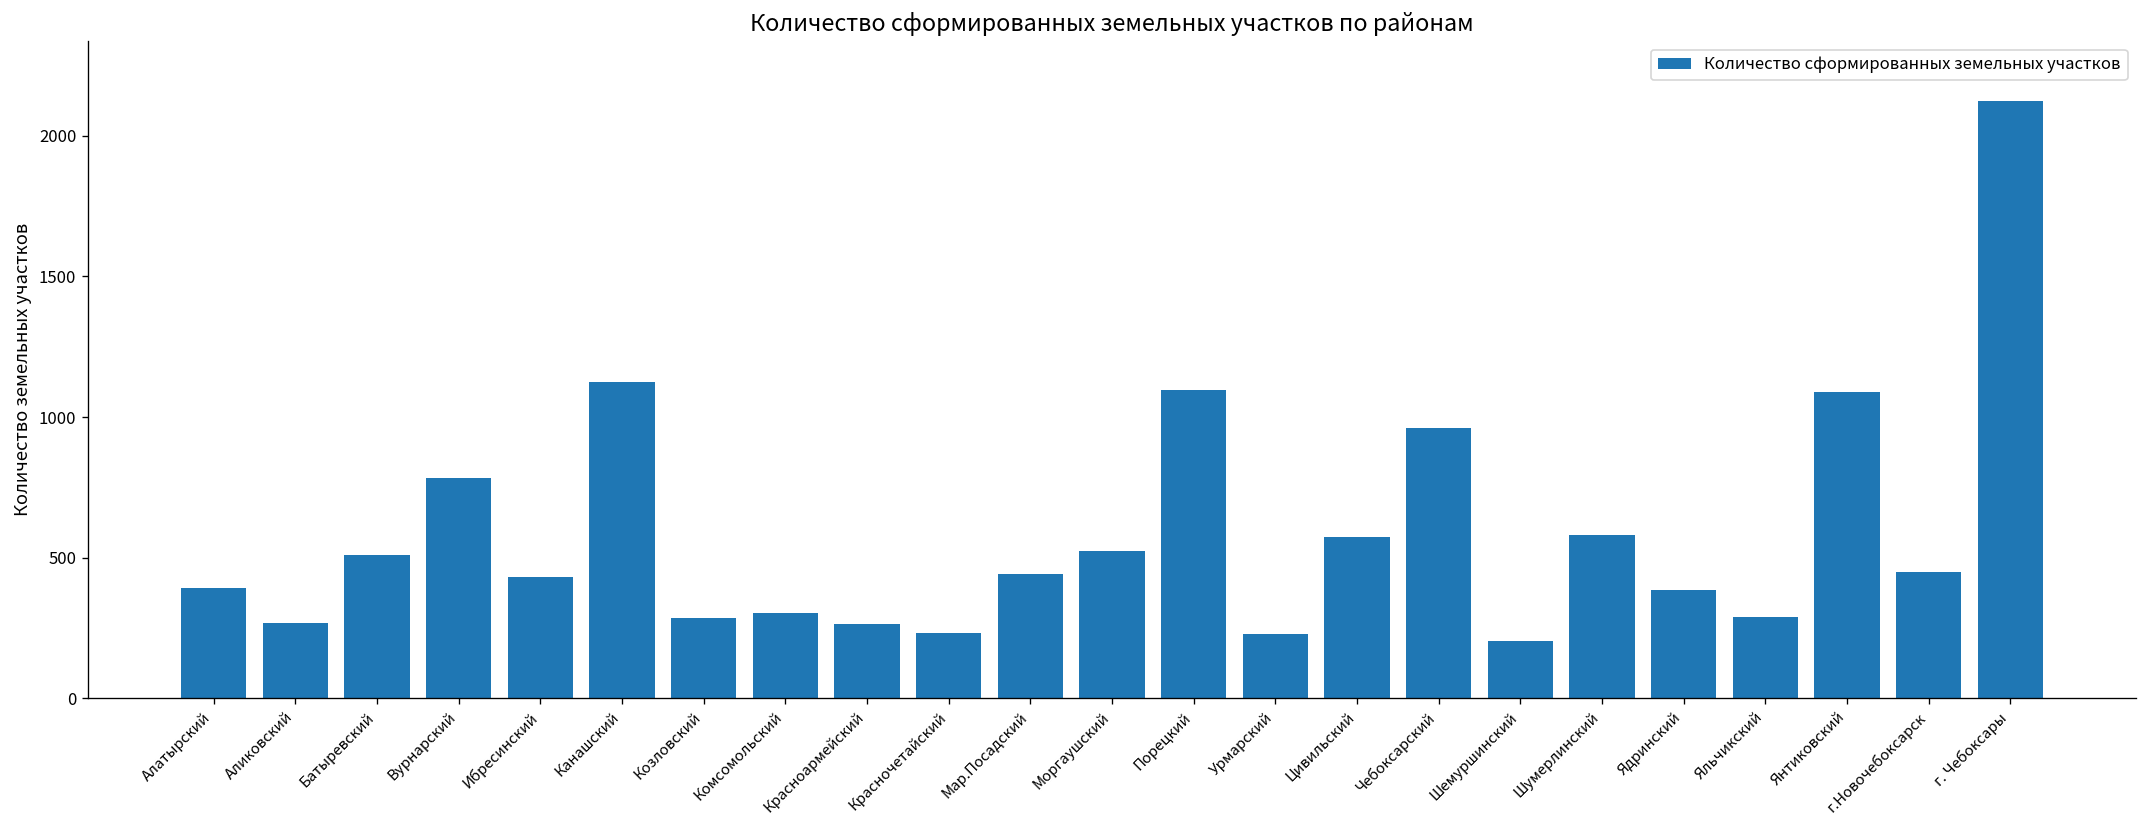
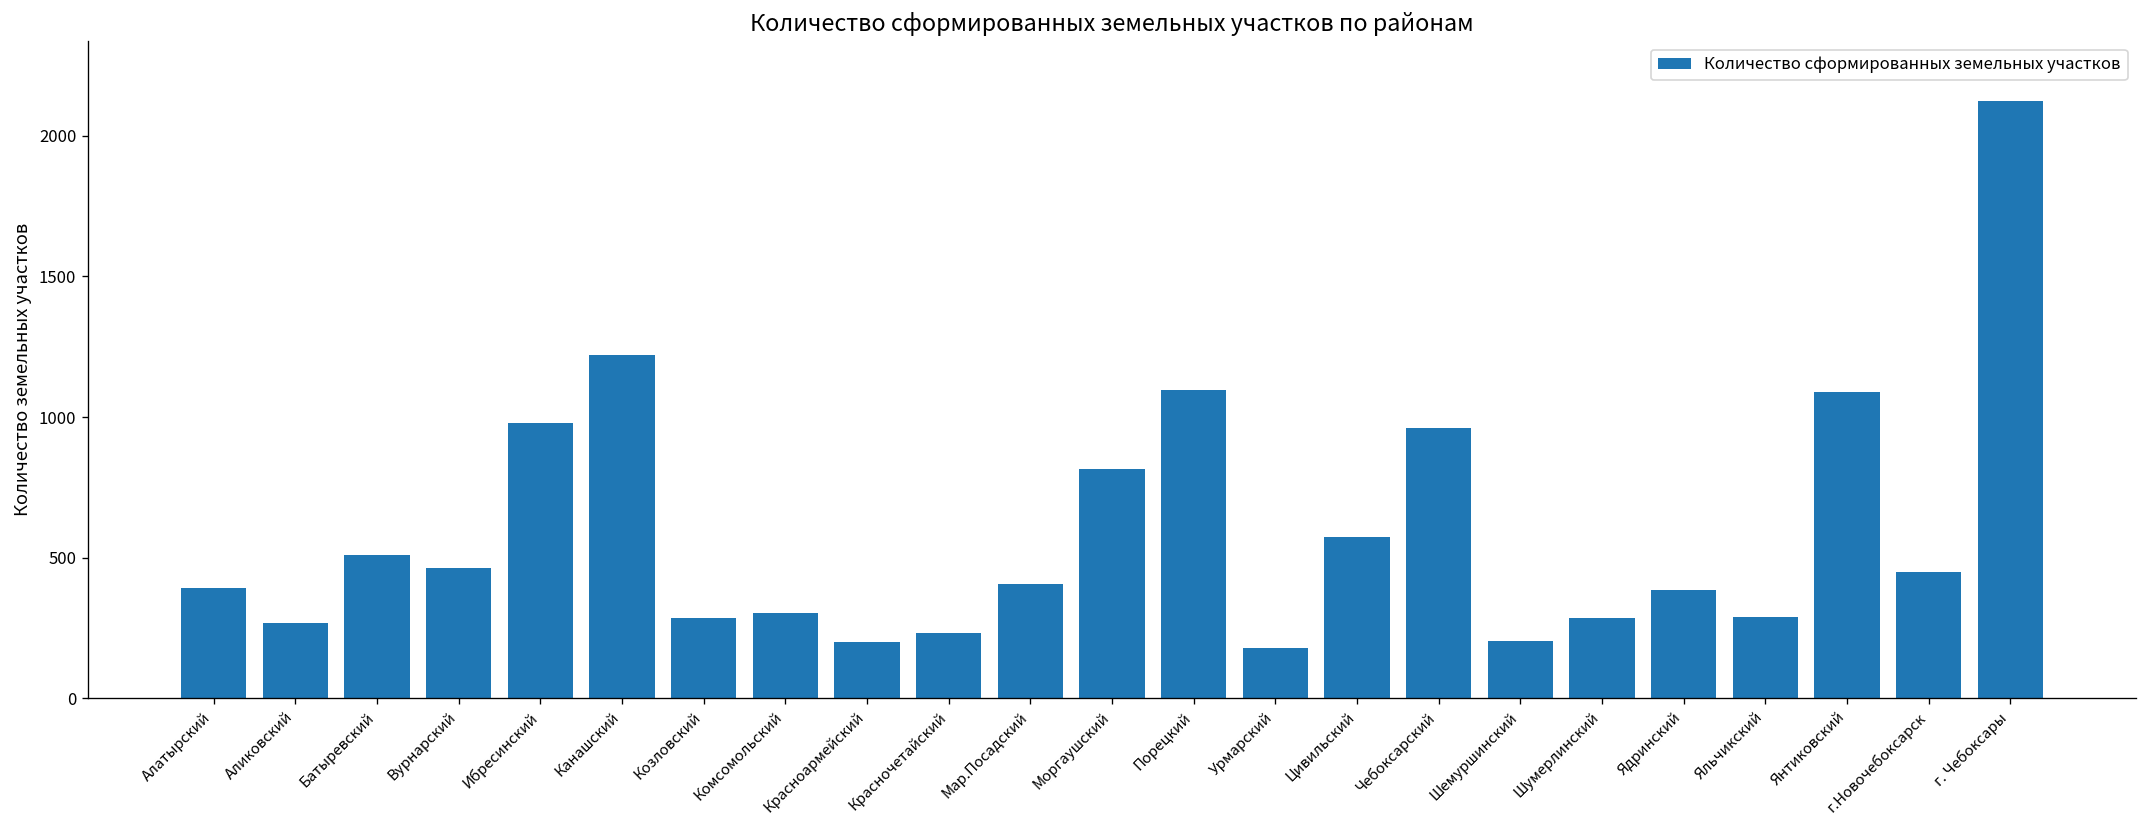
Вурнарский: 790 -> 460
Ибресинский: 430 -> 980
Канашский: 1130 -> 1220
Красноармейский: 260 -> 200
Мар.Посадский: 440 -> 410
Моргаушский: 530 -> 810
Урмарский: 230 -> 180
Шумерлинский: 580 -> 280
